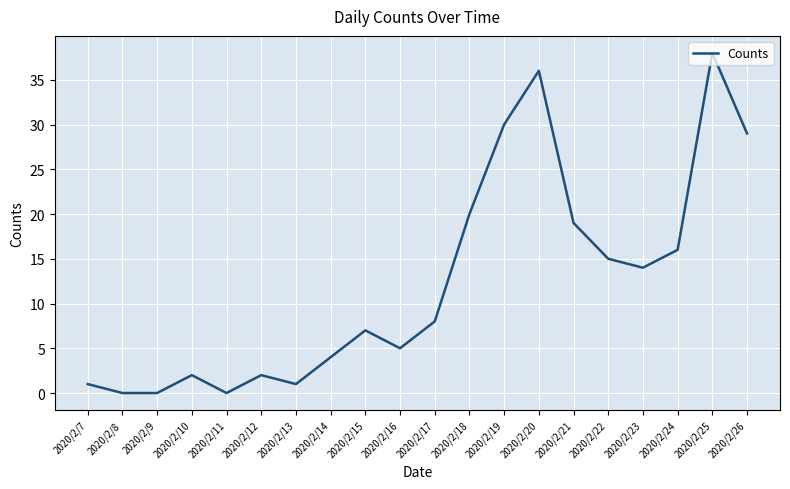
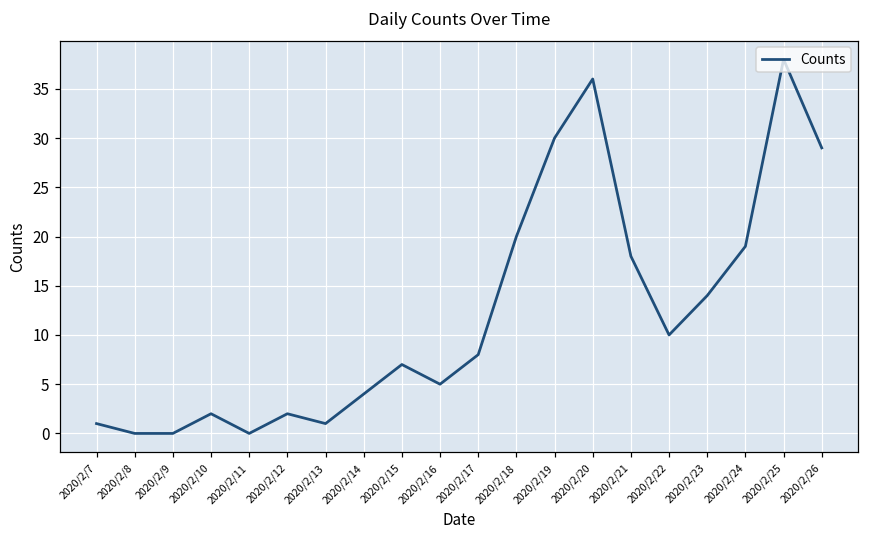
2020/2/21: 19 -> 18
2020/2/22: 15 -> 10
2020/2/24: 16 -> 19
